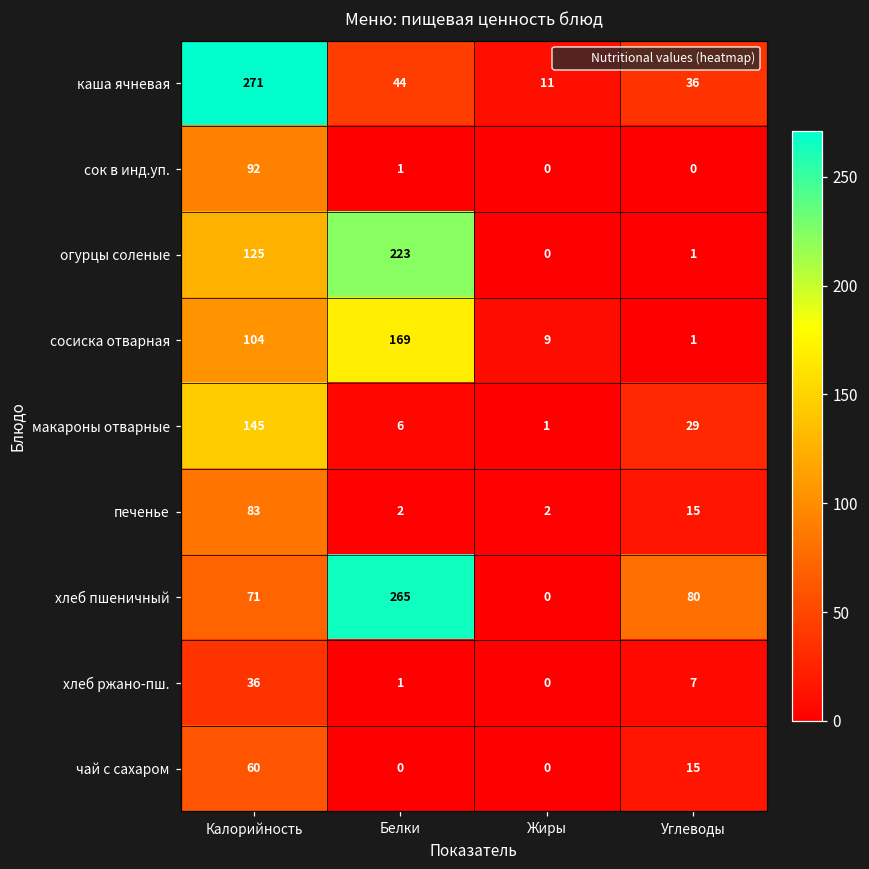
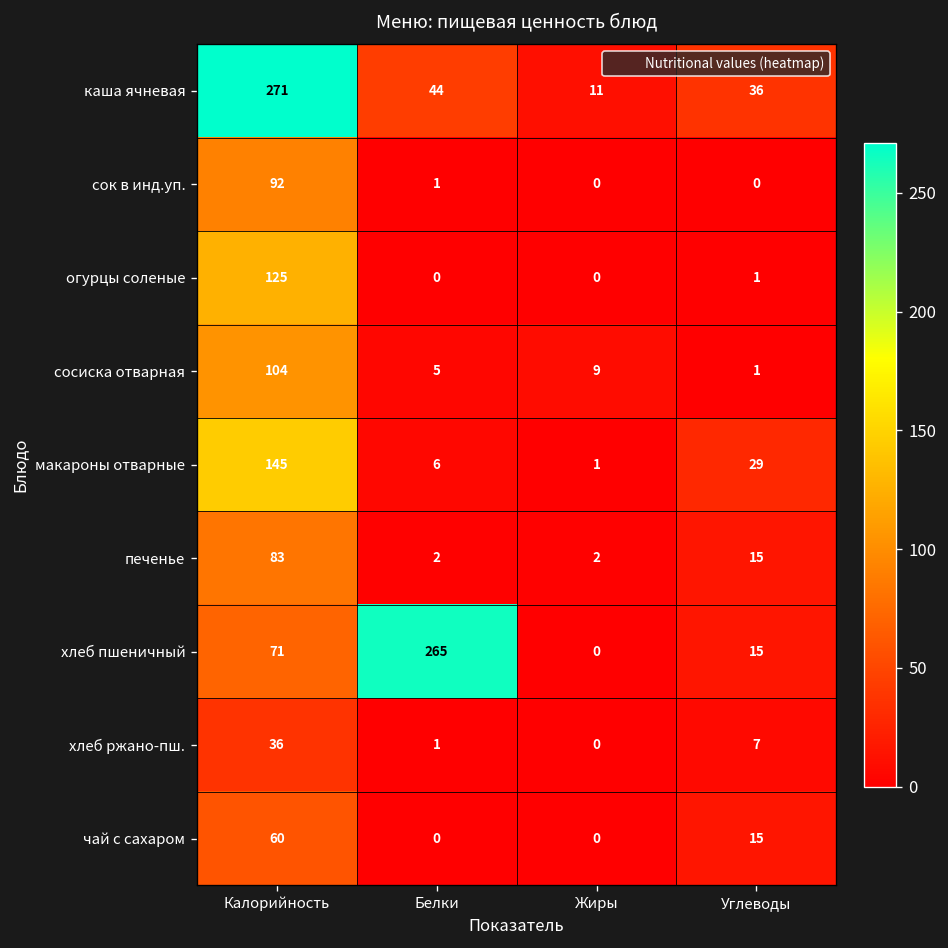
огурцы соленые, Белки: 223 -> 0
сосиска отварная, Белки: 169 -> 5
хлеб пшеничный, Углеводы: 80 -> 15
